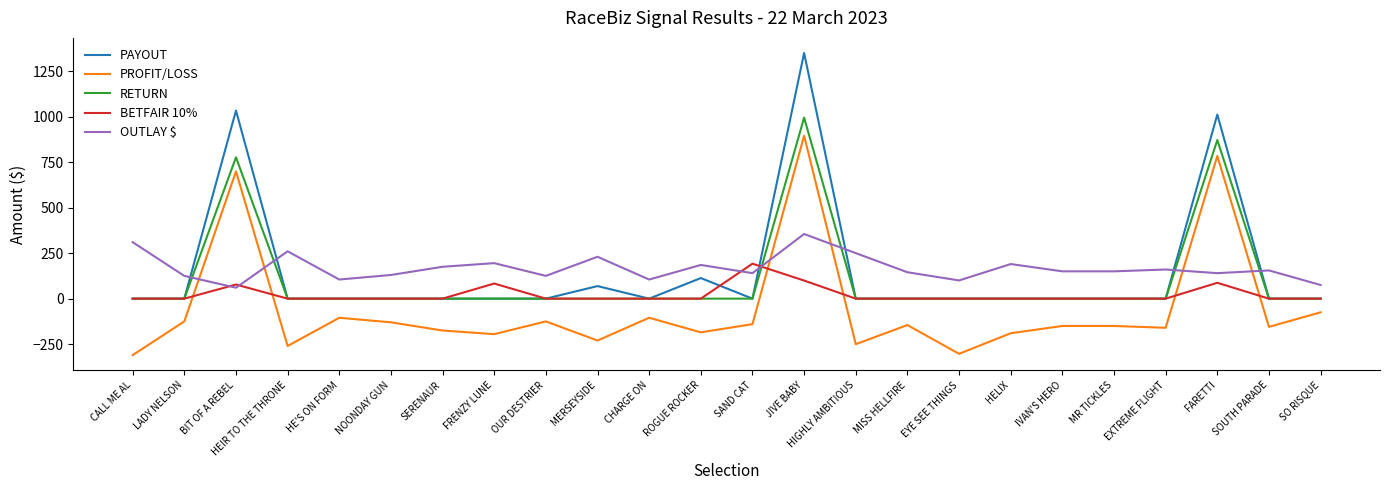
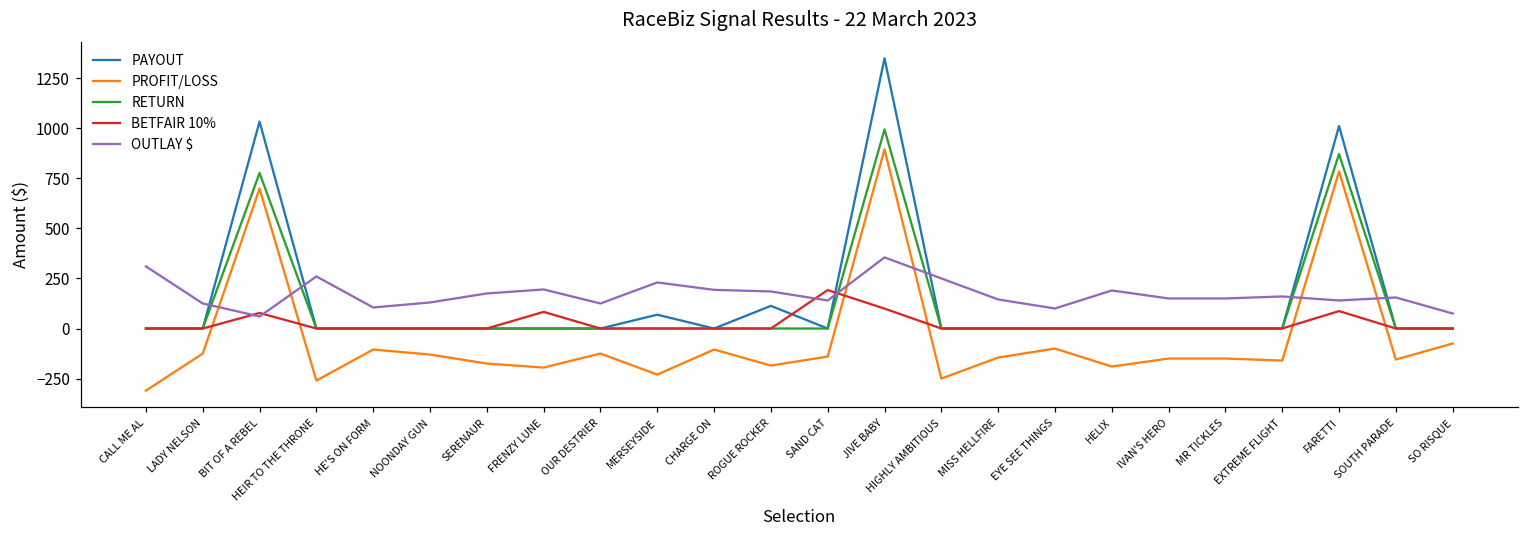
OUTLAY $, CHARGE ON: 110 -> 190
PROFIT/LOSS, EYE SEE THINGS: -300 -> -100
